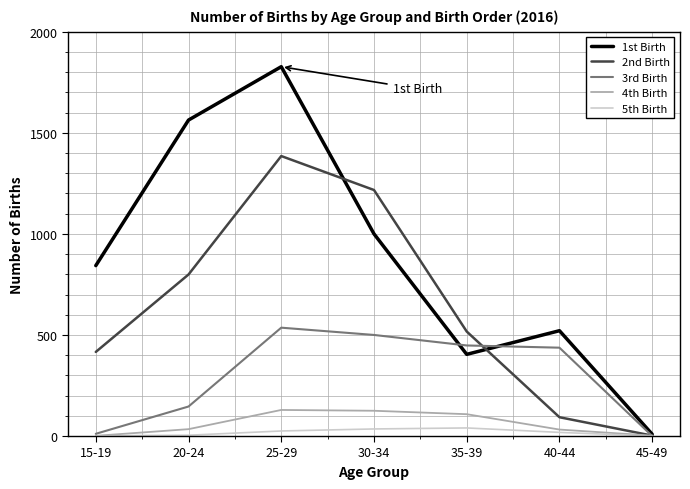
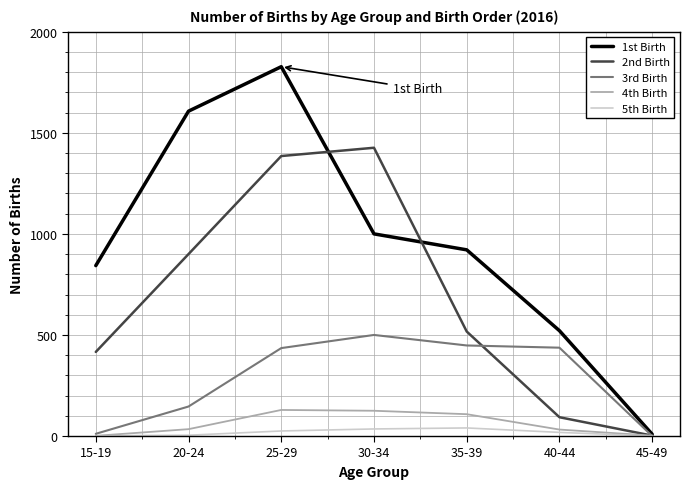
1st Birth, 20-24: 1560 -> 1610
2nd Birth, 20-24: 800 -> 900
3rd Birth, 25-29: 540 -> 440
2nd Birth, 30-34: 1220 -> 1430
1st Birth, 35-39: 400 -> 920
